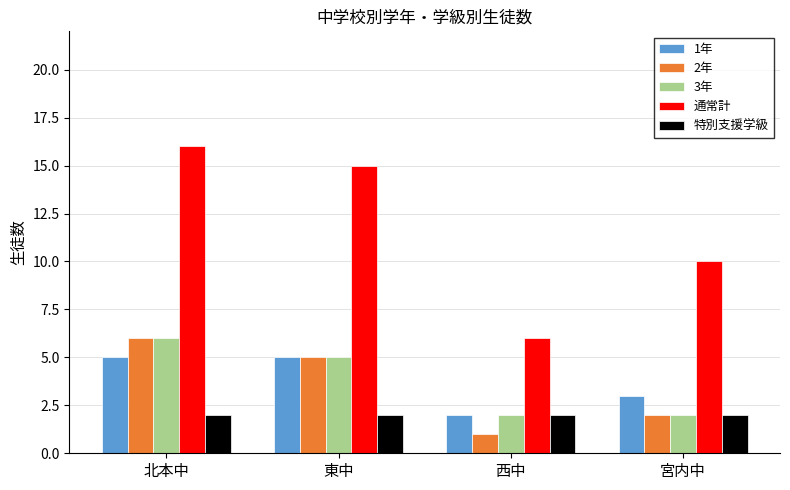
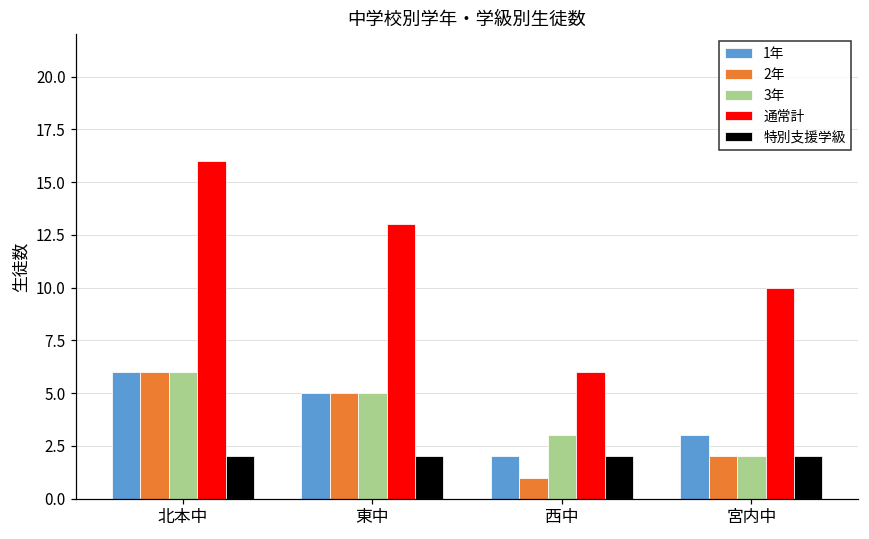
1年, 北本中: 5 -> 6
通常計, 東中: 15 -> 13
3年, 西中: 2 -> 3
